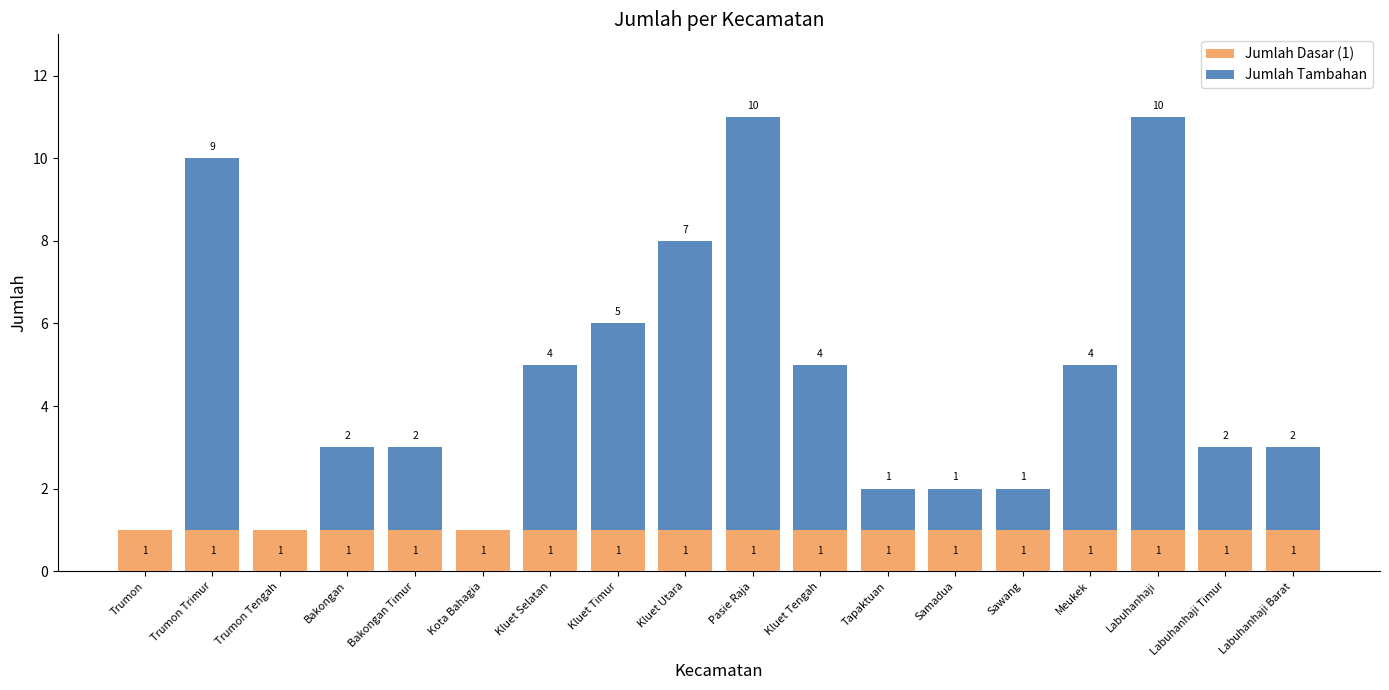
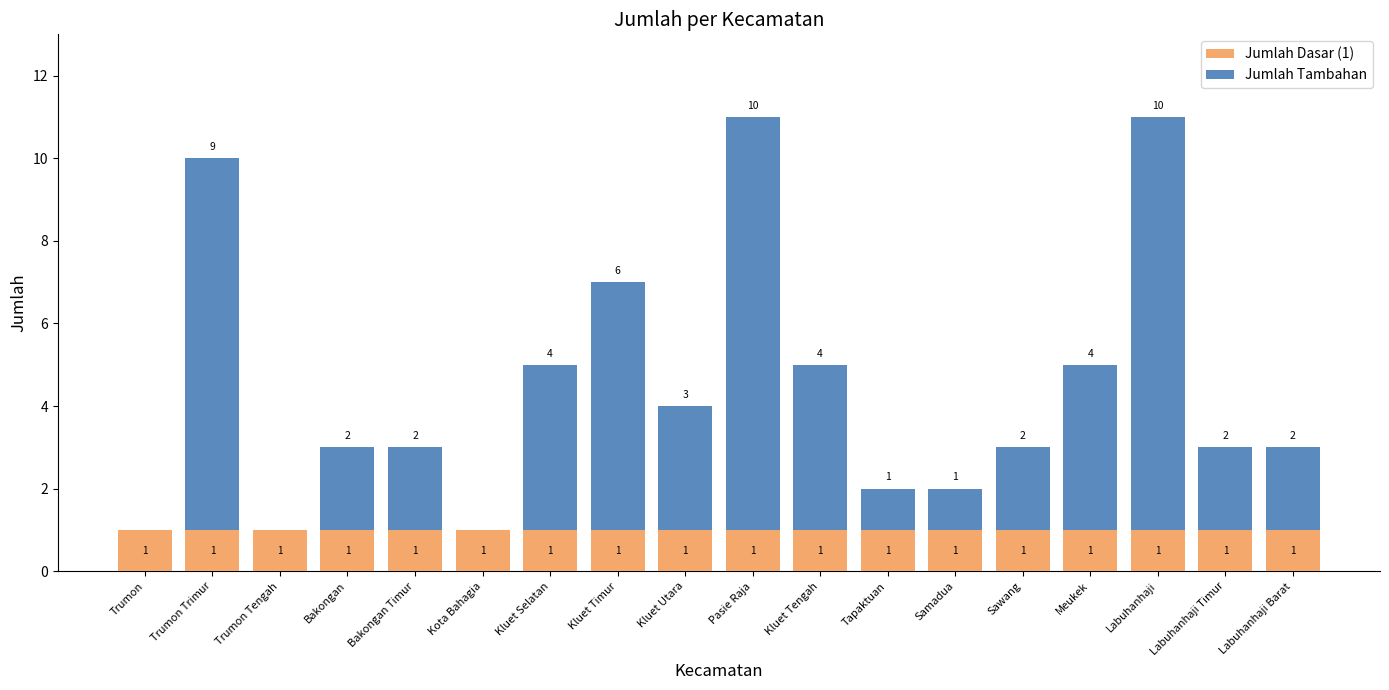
Jumlah Tambahan, Kluet Timur: 5 -> 6
Jumlah Tambahan, Kluet Utara: 7 -> 3
Jumlah Tambahan, Sawang: 1 -> 2
